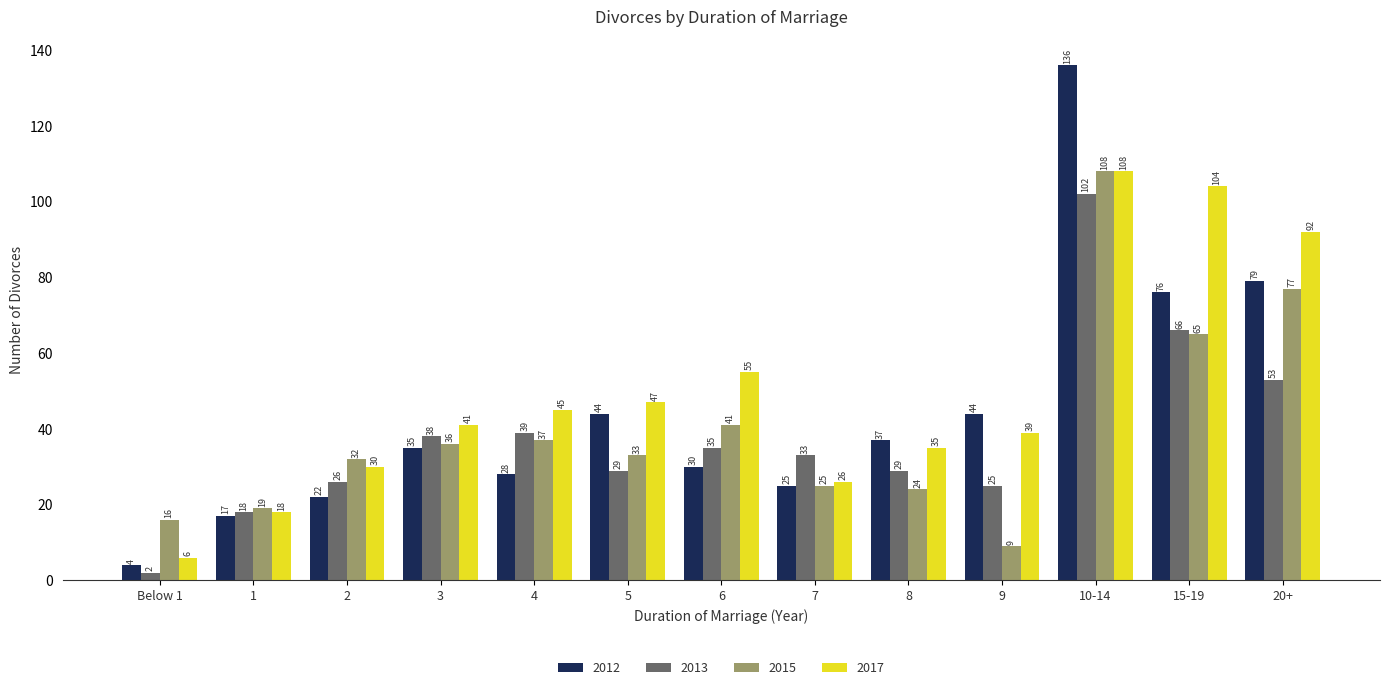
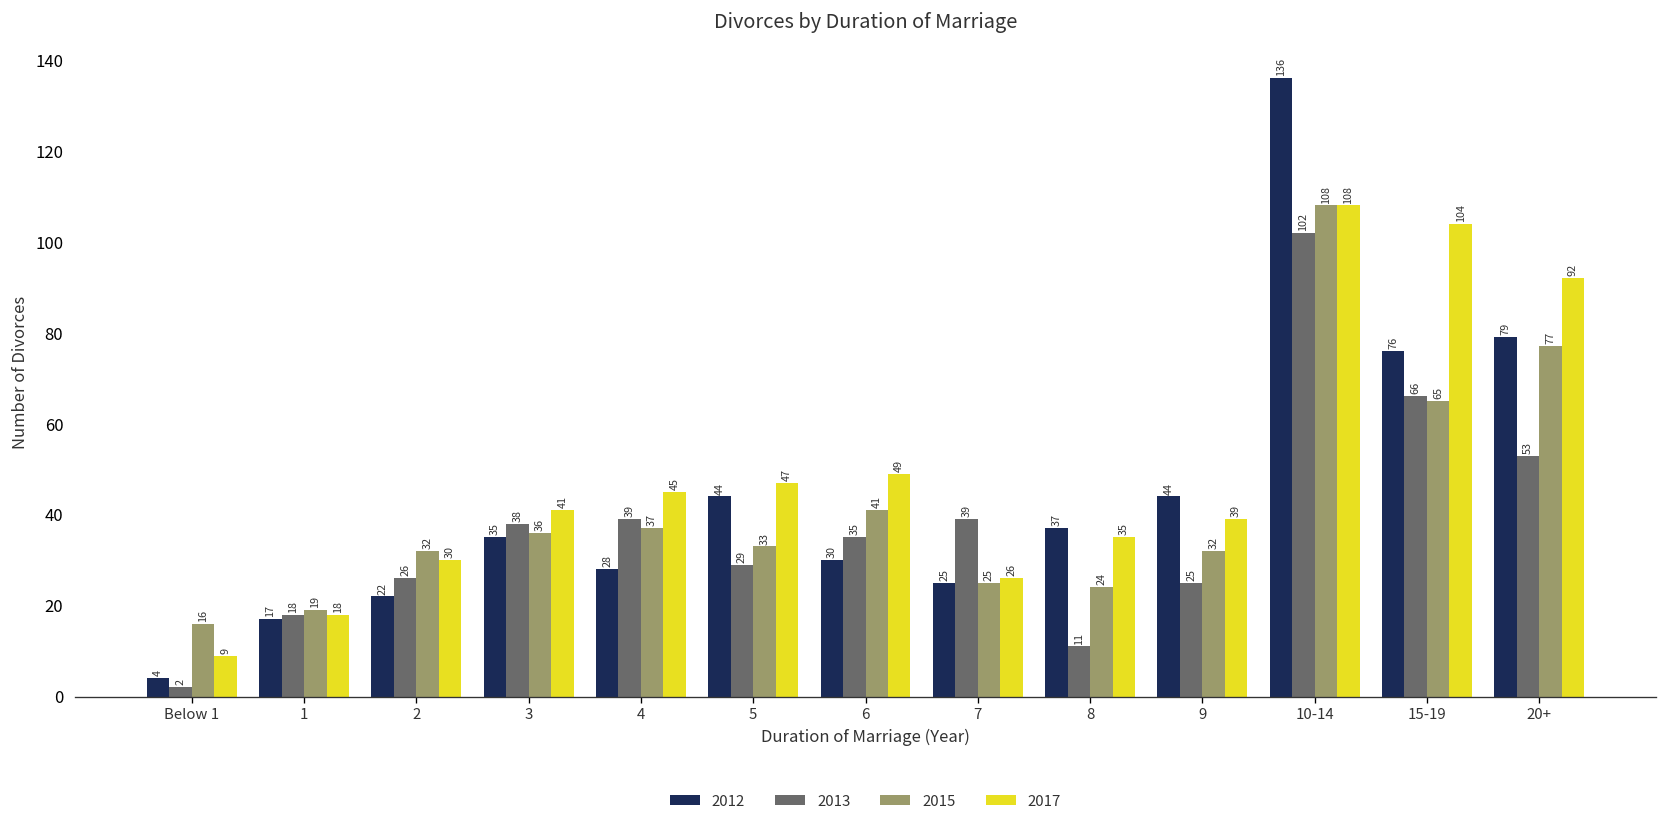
2017, Below 1: 6 -> 9
2017, 6: 55 -> 49
2013, 7: 33 -> 39
2013, 8: 29 -> 11
2015, 9: 9 -> 32
